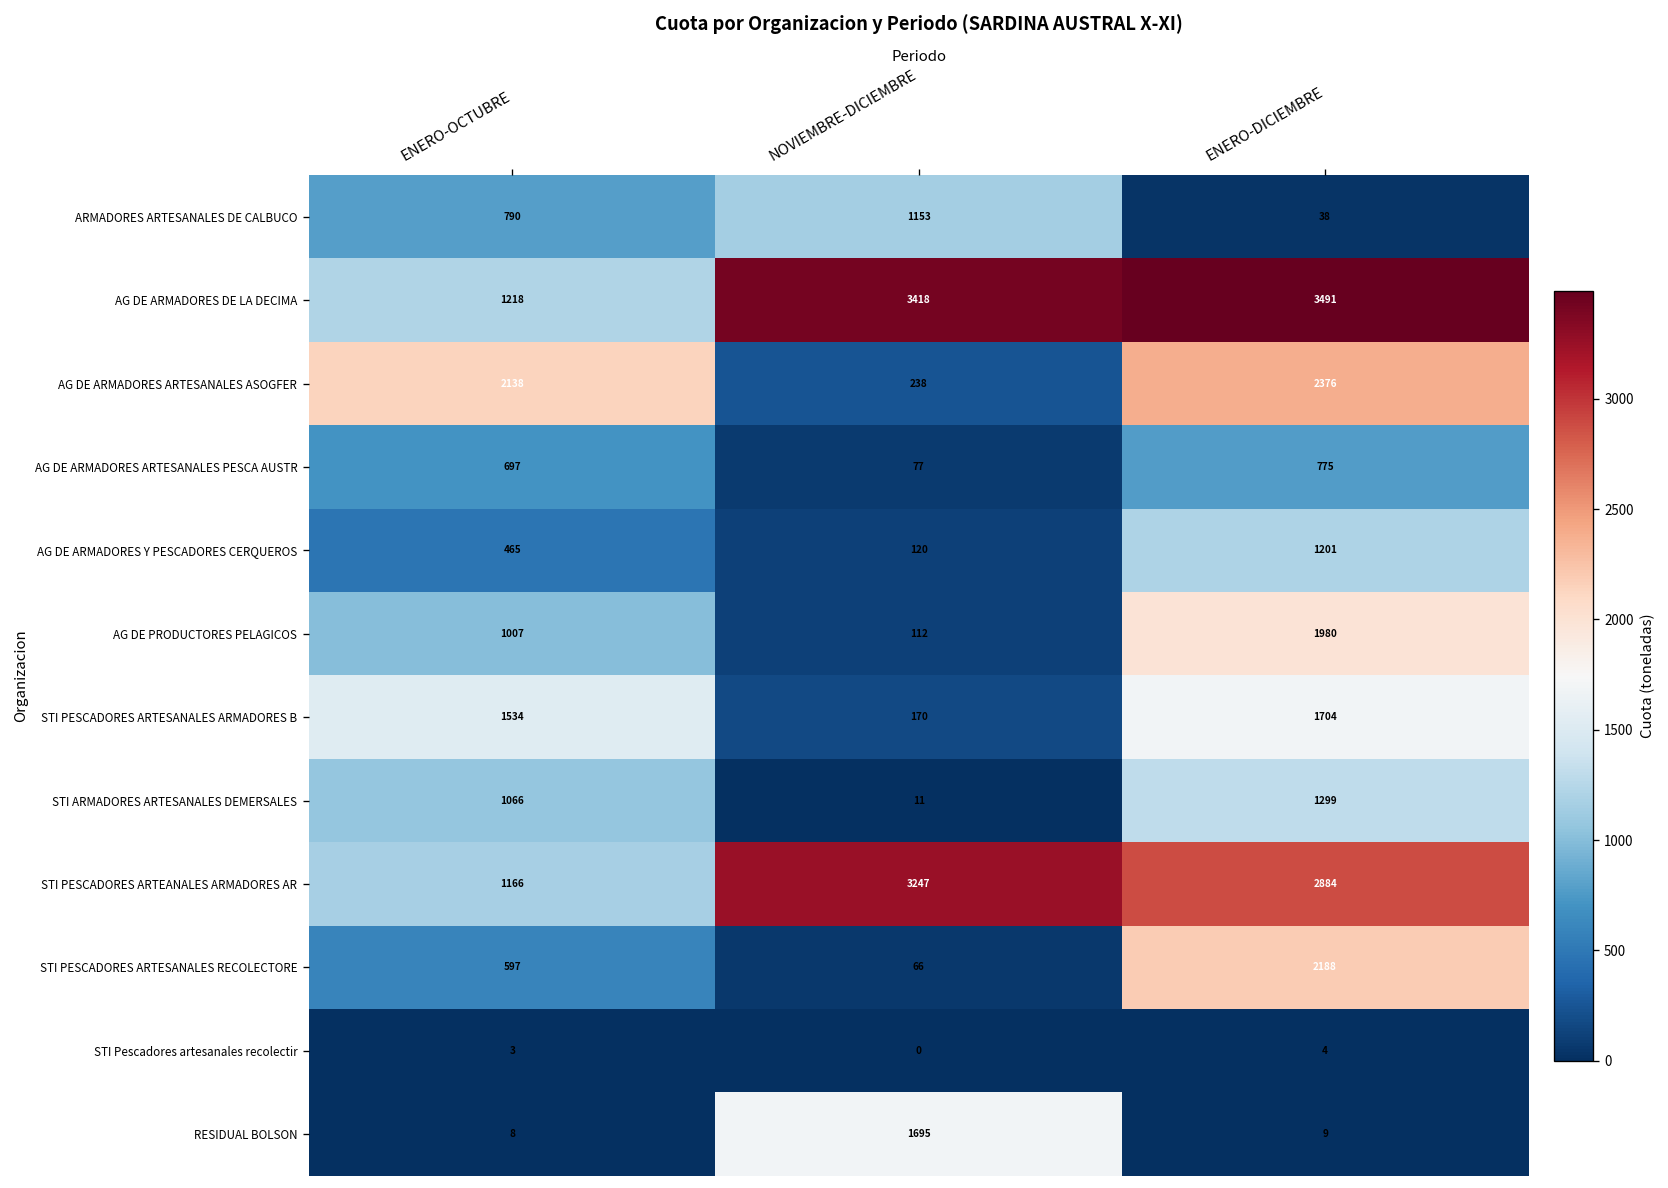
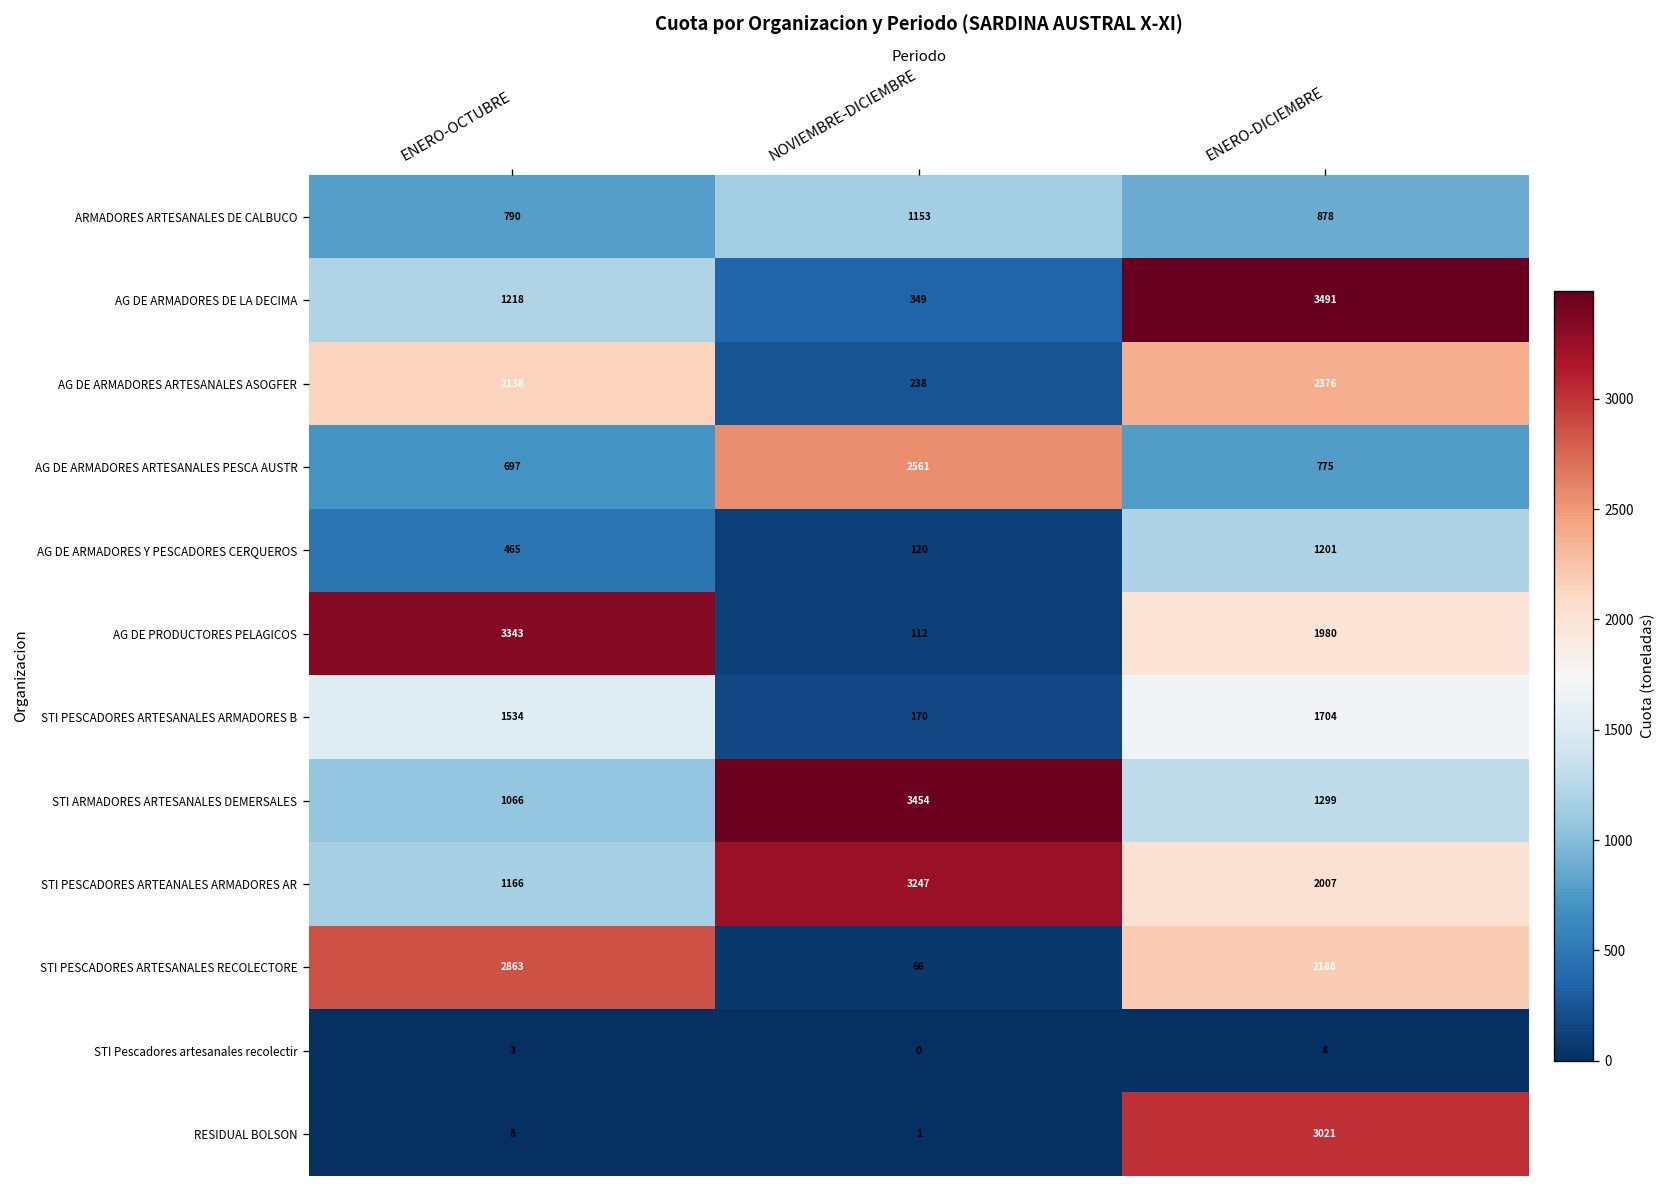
ARMADORES ARTESANALES DE CALBUCO, ENERO-DICIEMBRE: 38 -> 878
AG DE ARMADORES DE LA DECIMA, NOVIEMBRE-DICIEMBRE: 3418 -> 349
AG DE ARMADORES ARTESANALES PESCA AUSTR, NOVIEMBRE-DICIEMBRE: 77 -> 2561
AG DE PRODUCTORES PELAGICOS, ENERO-OCTUBRE: 1007 -> 3343
STI ARMADORES ARTESANALES DEMERSALES, NOVIEMBRE-DICIEMBRE: 11 -> 3454
STI PESCADORES ARTEANALES ARMADORES AR, ENERO-DICIEMBRE: 2884 -> 2007
STI PESCADORES ARTESANALES RECOLECTORE, ENERO-OCTUBRE: 597 -> 2863
RESIDUAL BOLSON, NOVIEMBRE-DICIEMBRE: 1695 -> 1
RESIDUAL BOLSON, ENERO-DICIEMBRE: 9 -> 3021
